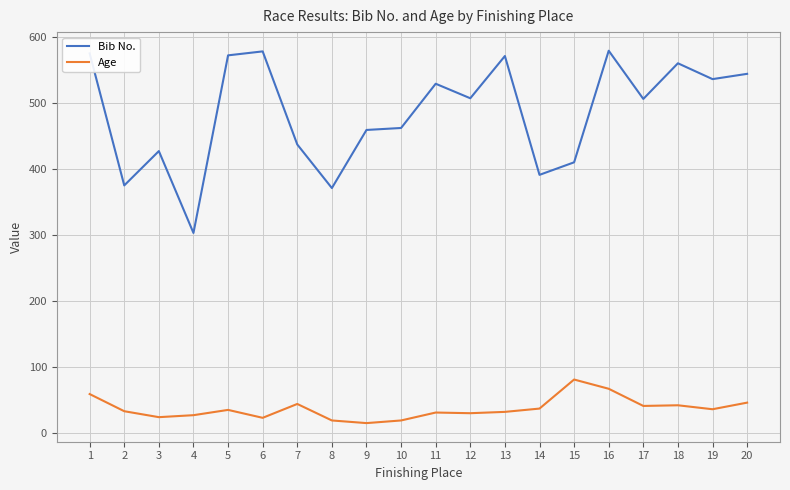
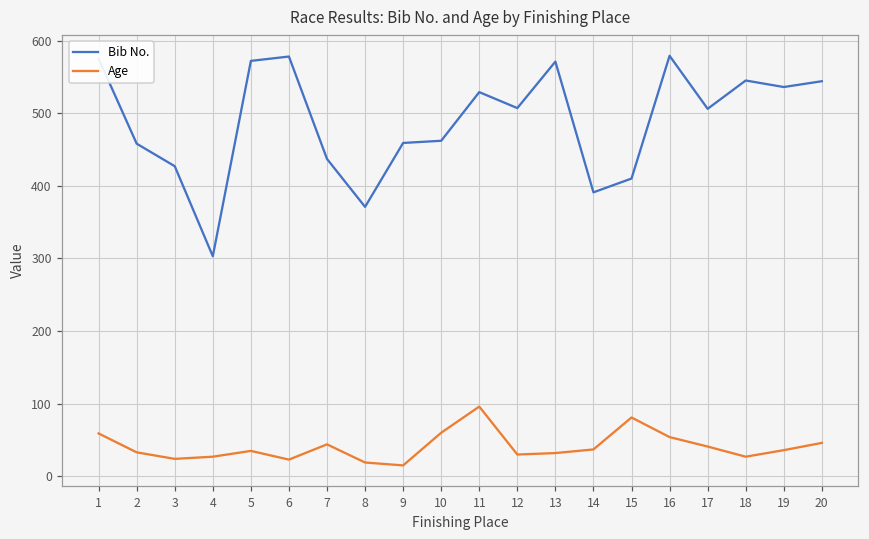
Bib No., 2: 380 -> 460
Age, 10: 20 -> 60
Age, 11: 30 -> 100
Age, 16: 70 -> 50
Bib No., 18: 560 -> 550
Age, 18: 40 -> 30
